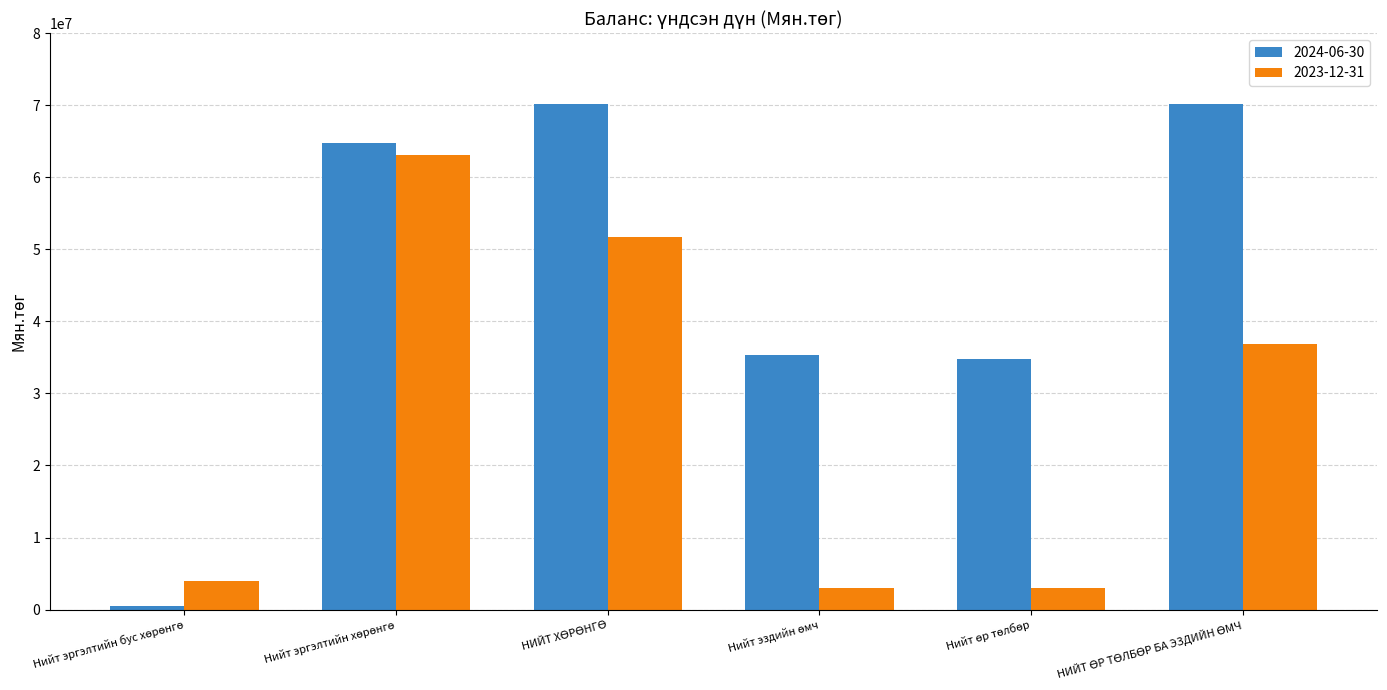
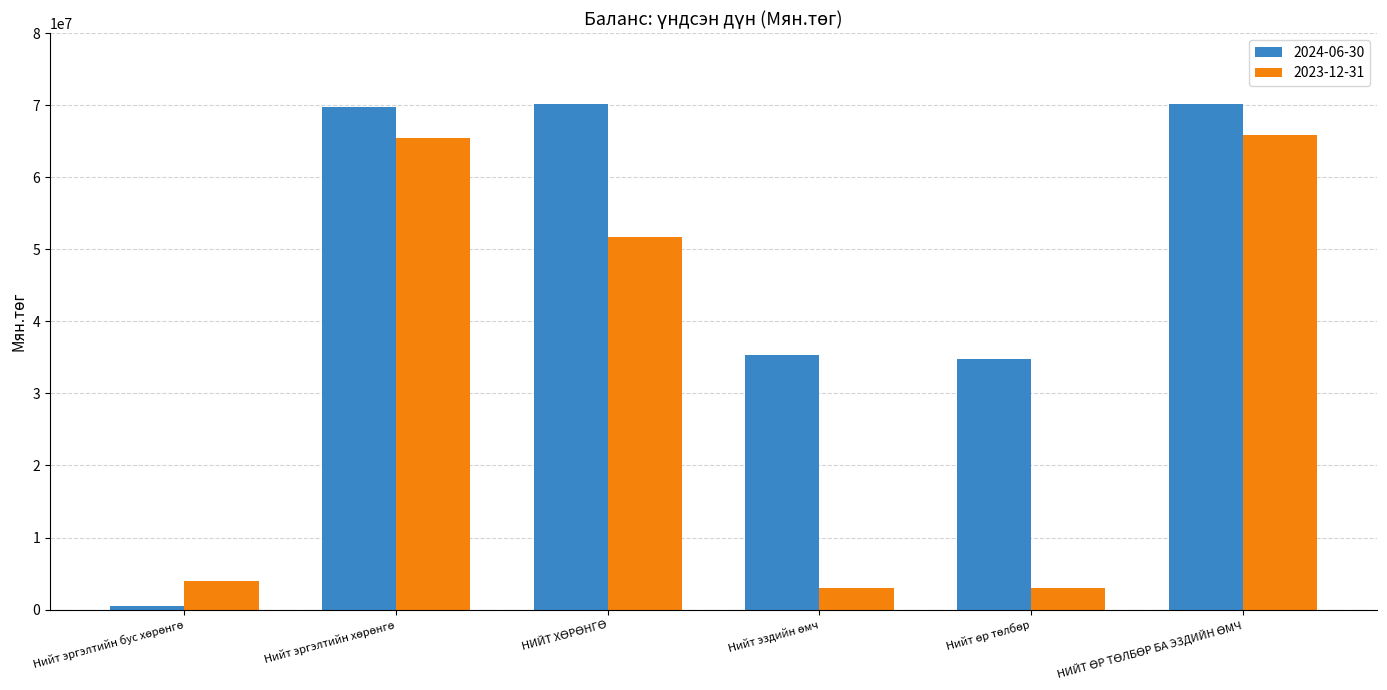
2024-06-30, Нийт эргэлтийн хөрөнгө: 65000000 -> 70000000
2023-12-31, Нийт эргэлтийн хөрөнгө: 63000000 -> 65000000
2023-12-31, НИЙТ ӨР ТӨЛБӨР БА ЭЗДИЙН ӨМЧ: 37000000 -> 66000000
